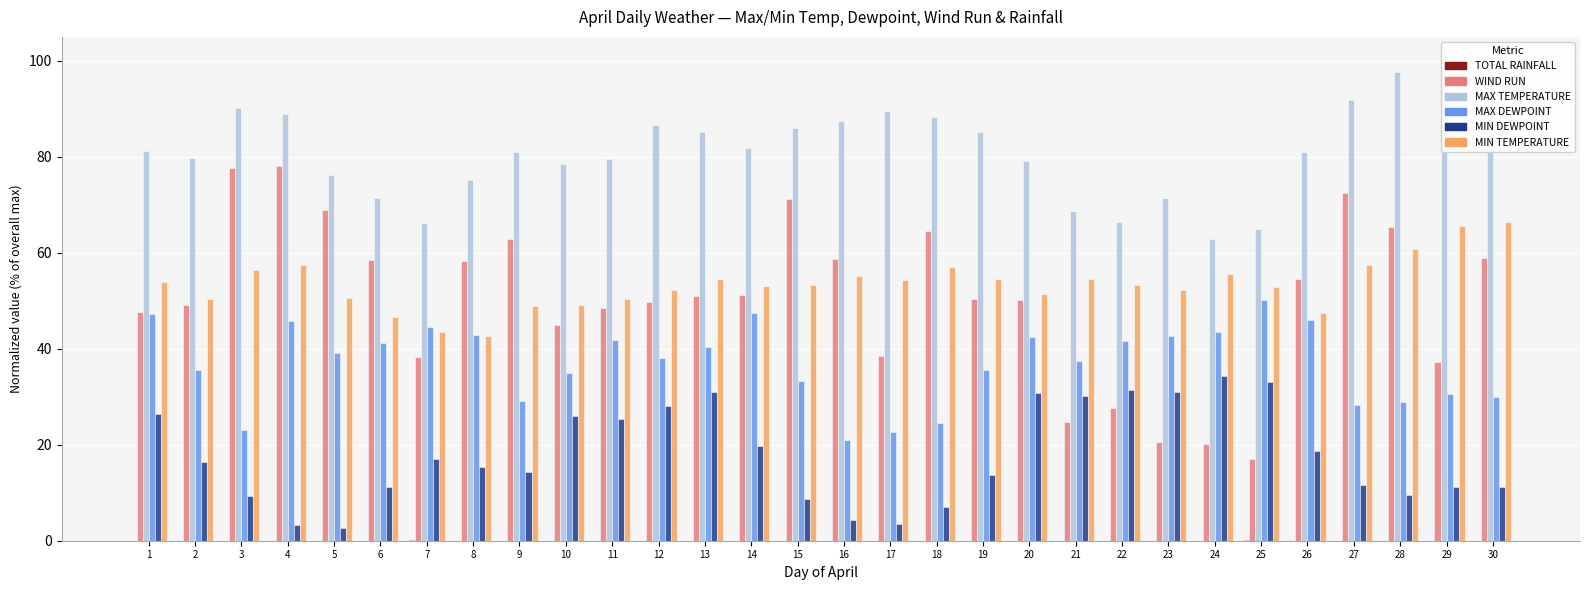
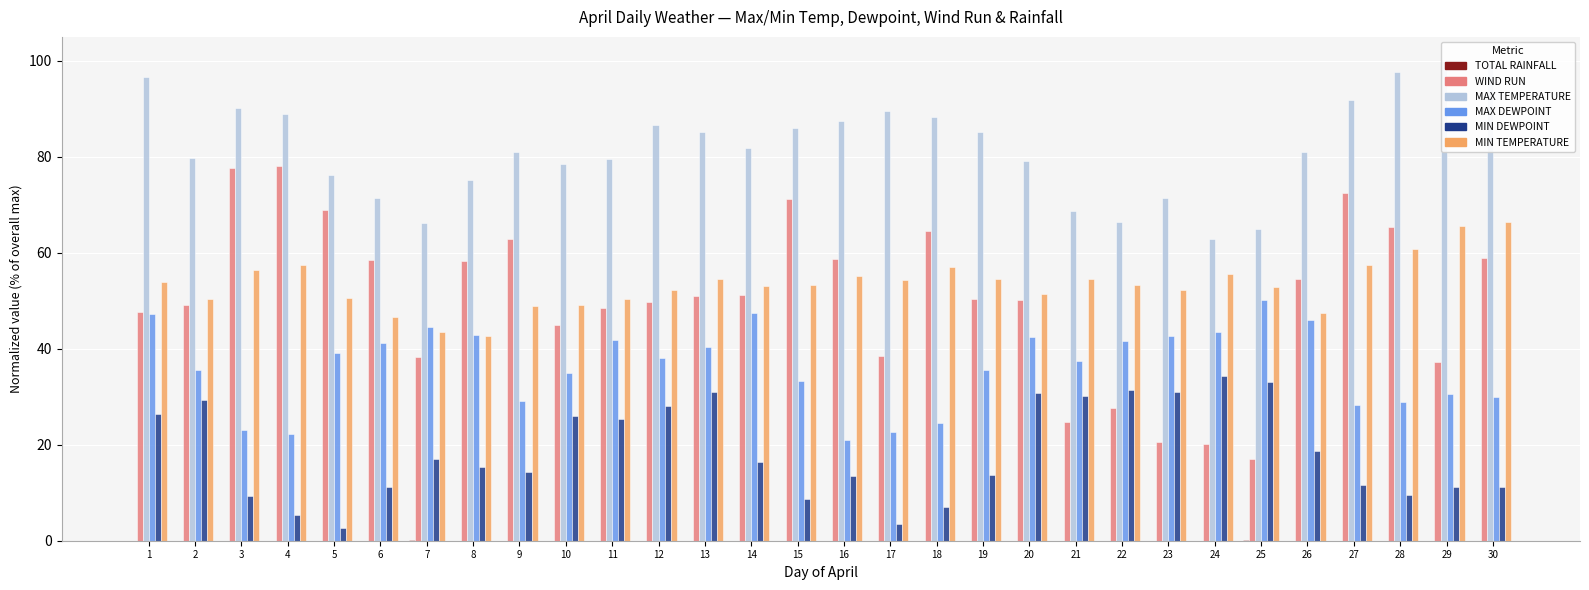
MAX TEMPERATURE, 1: 81 -> 97
MIN DEWPOINT, 2: 16 -> 29
MAX DEWPOINT, 4: 46 -> 22
MIN DEWPOINT, 4: 3 -> 5
MIN DEWPOINT, 14: 20 -> 16
MIN DEWPOINT, 16: 4 -> 13
